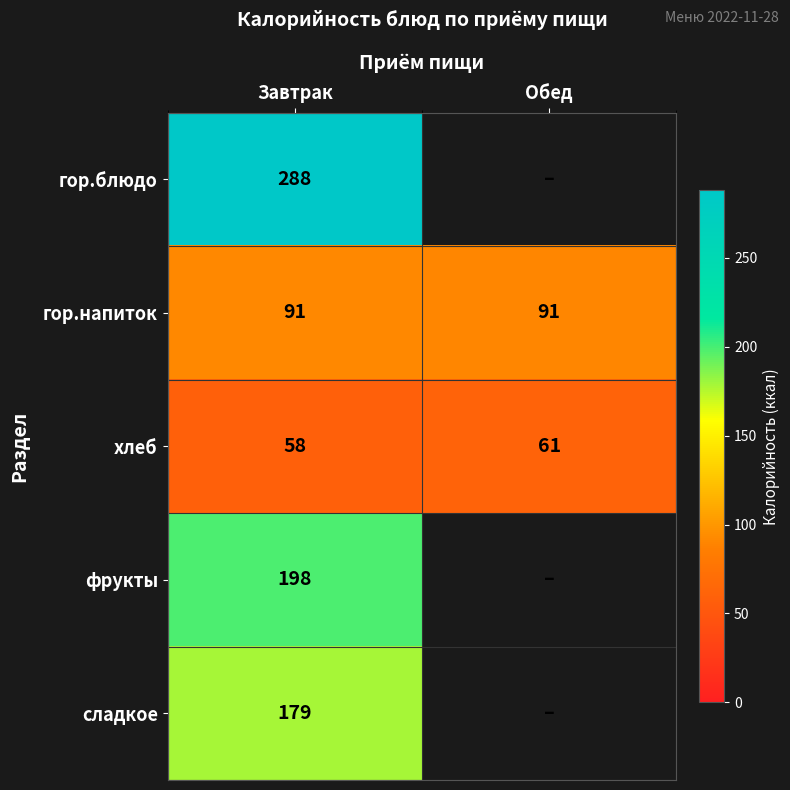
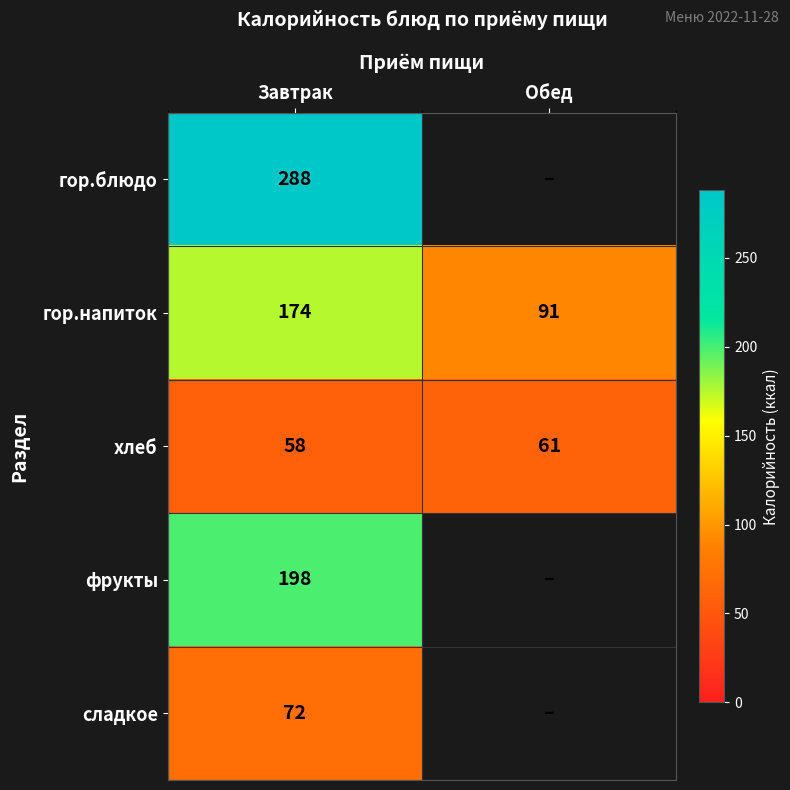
гор.напиток, Завтрак: 91 -> 174
сладкое, Завтрак: 179 -> 72
